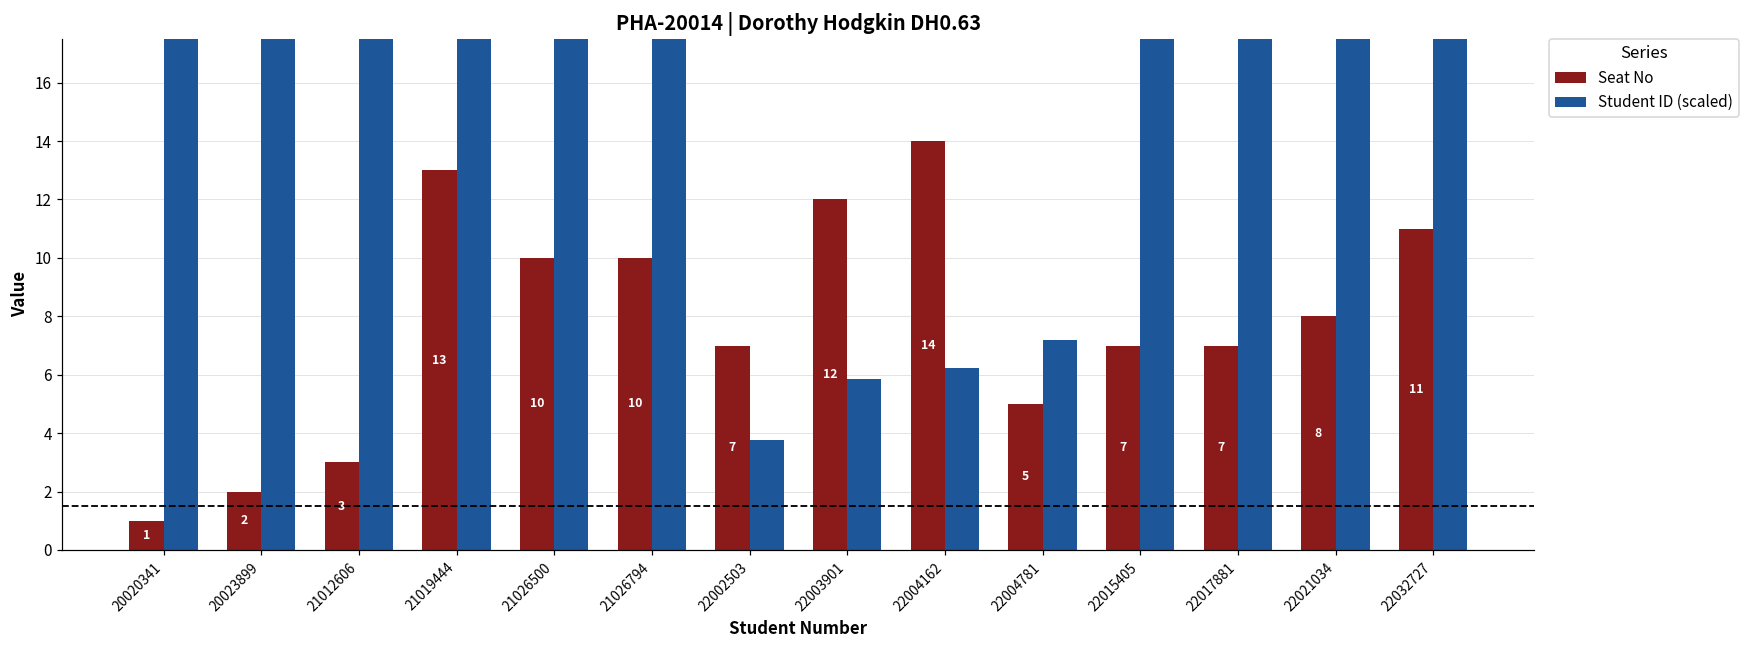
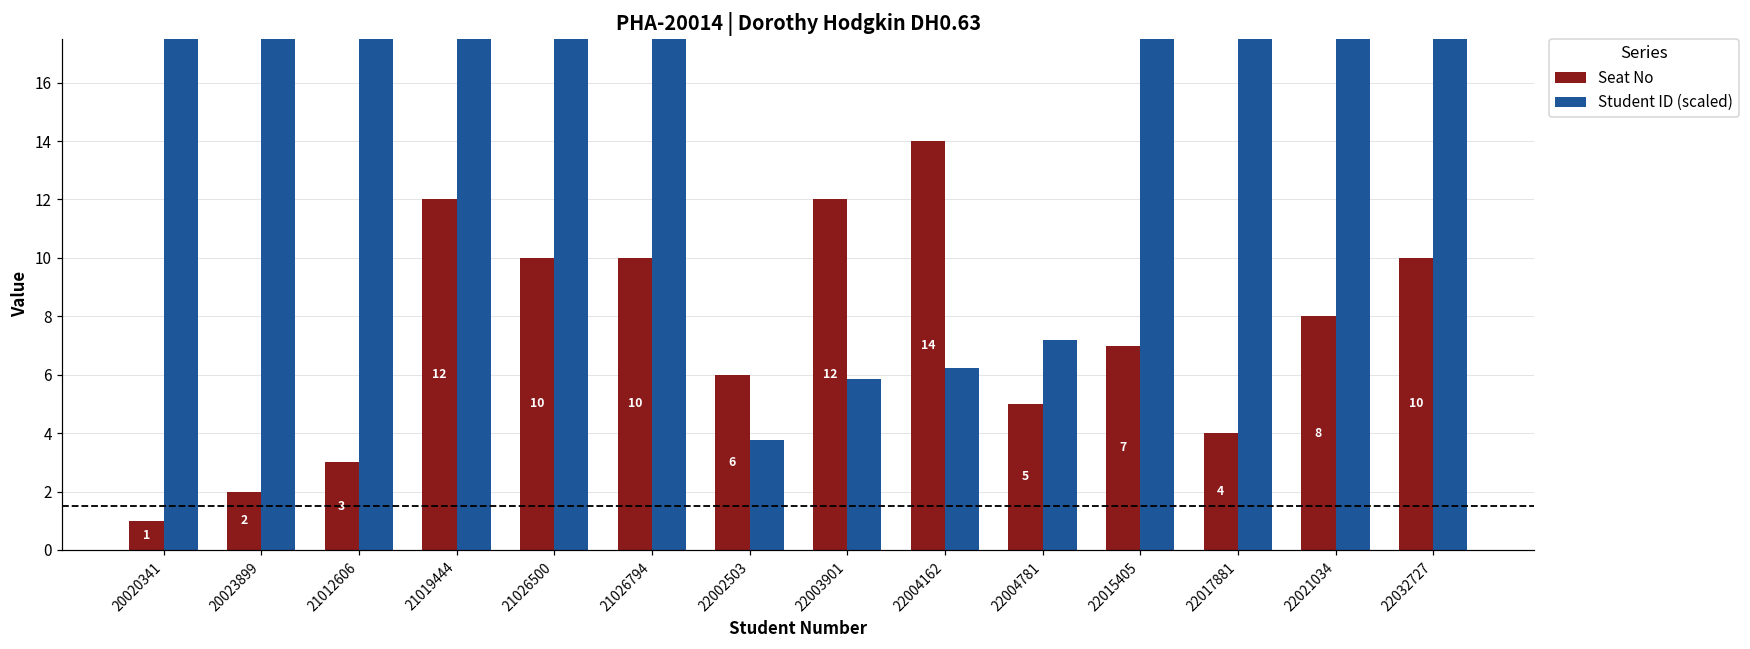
Seat No, 21019444: 13 -> 12
Seat No, 22002503: 7 -> 6
Seat No, 22017881: 7 -> 4
Seat No, 22032727: 11 -> 10
